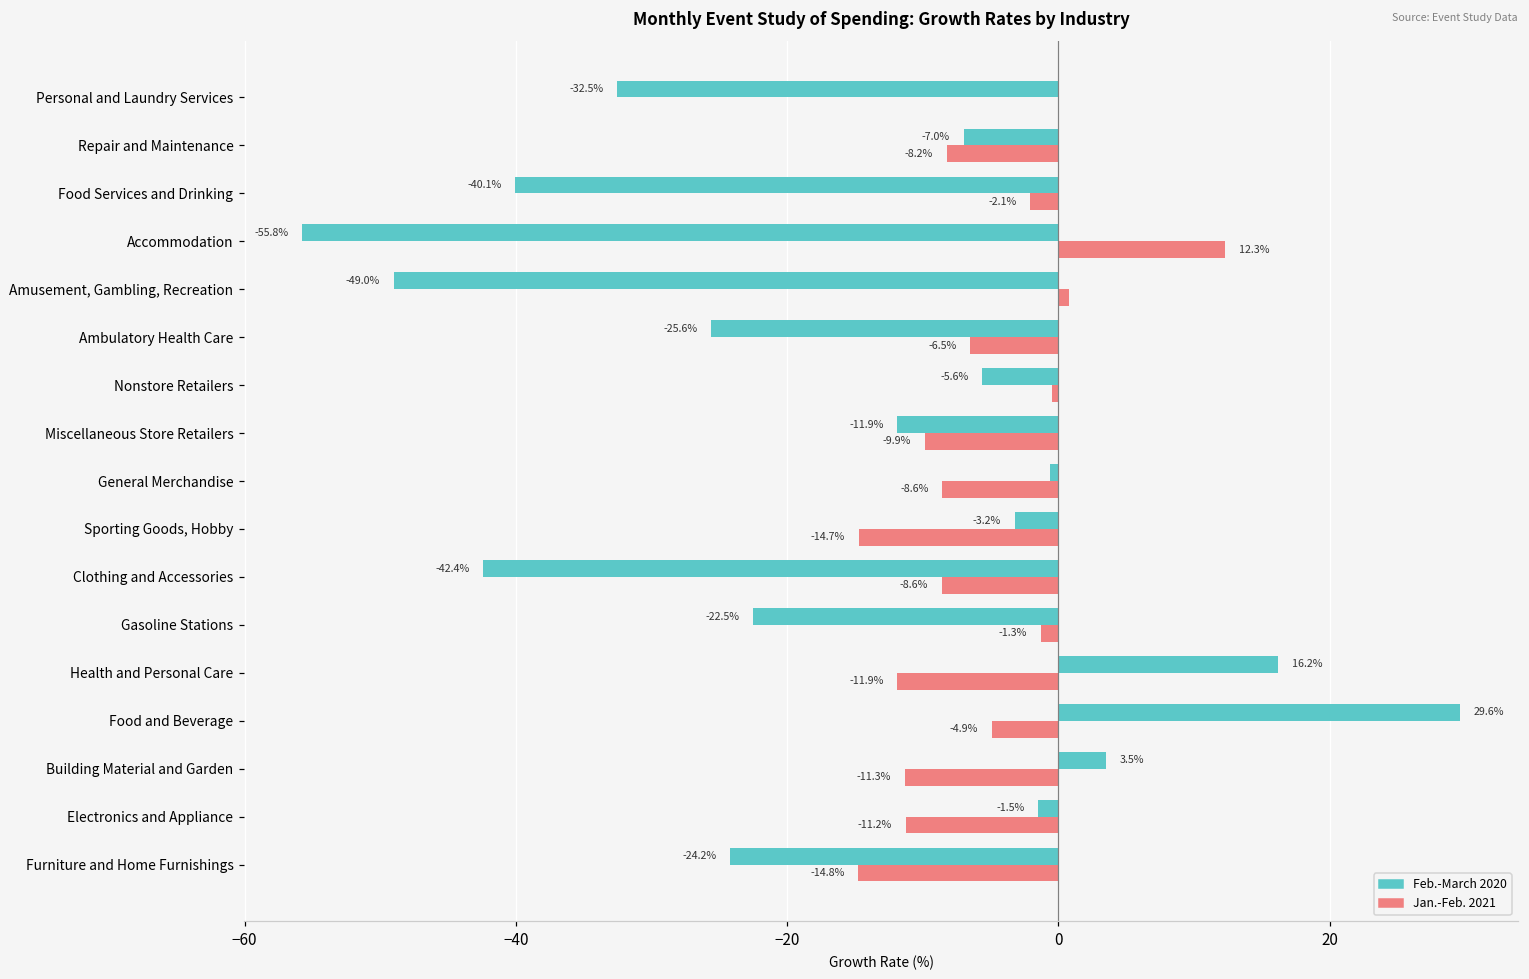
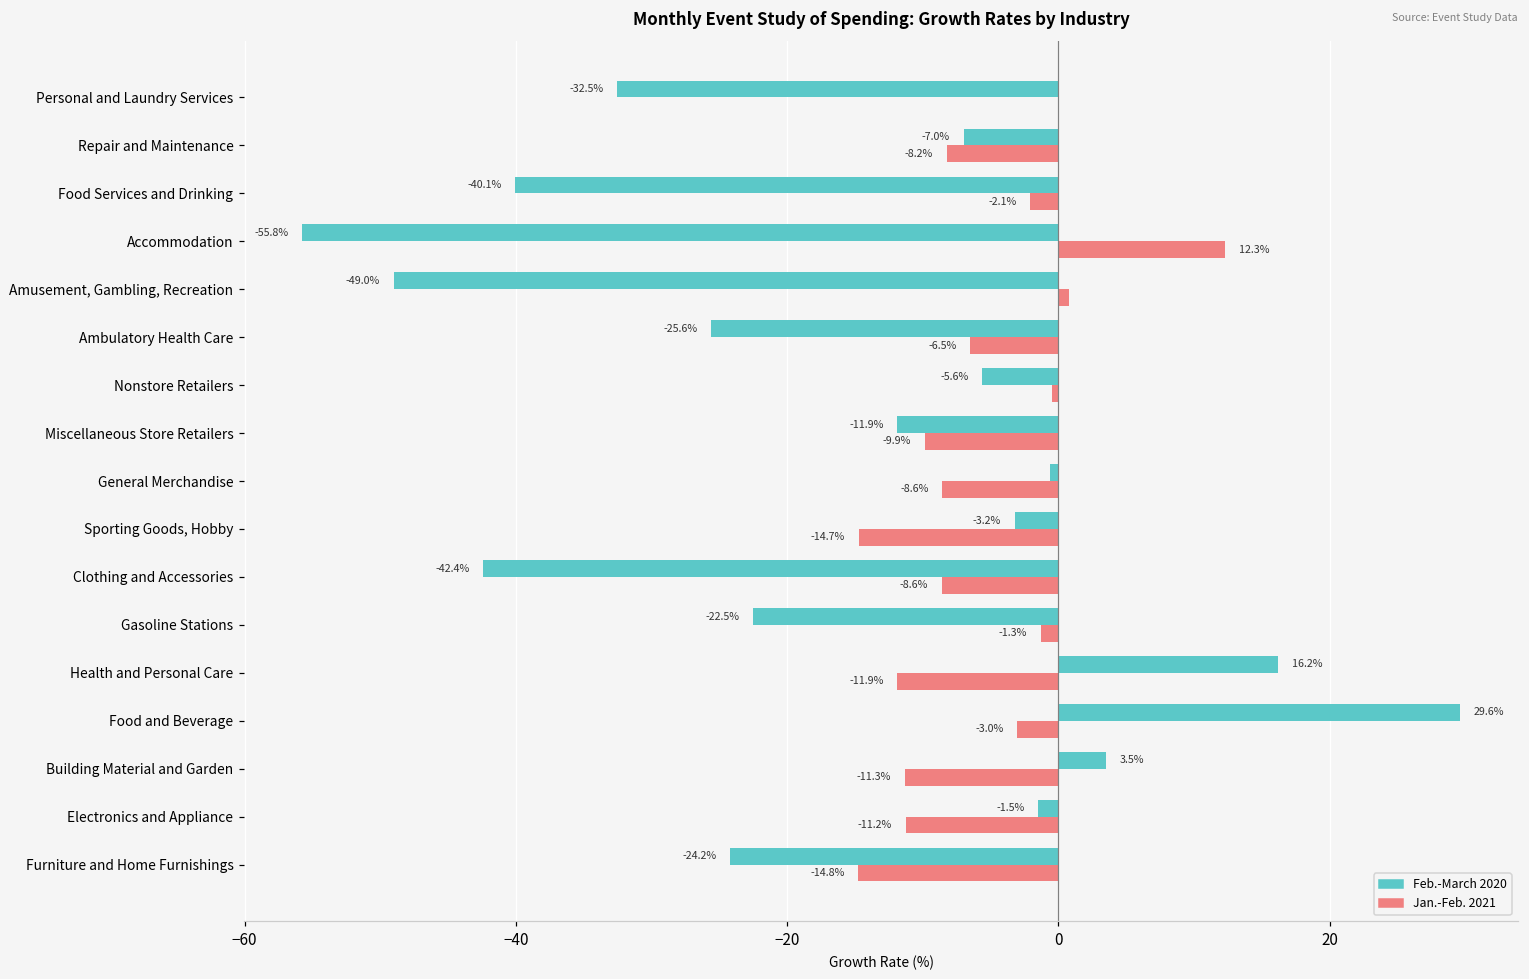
Jan.-Feb. 2021, Food and Beverage: -4.9% -> -3.0%
